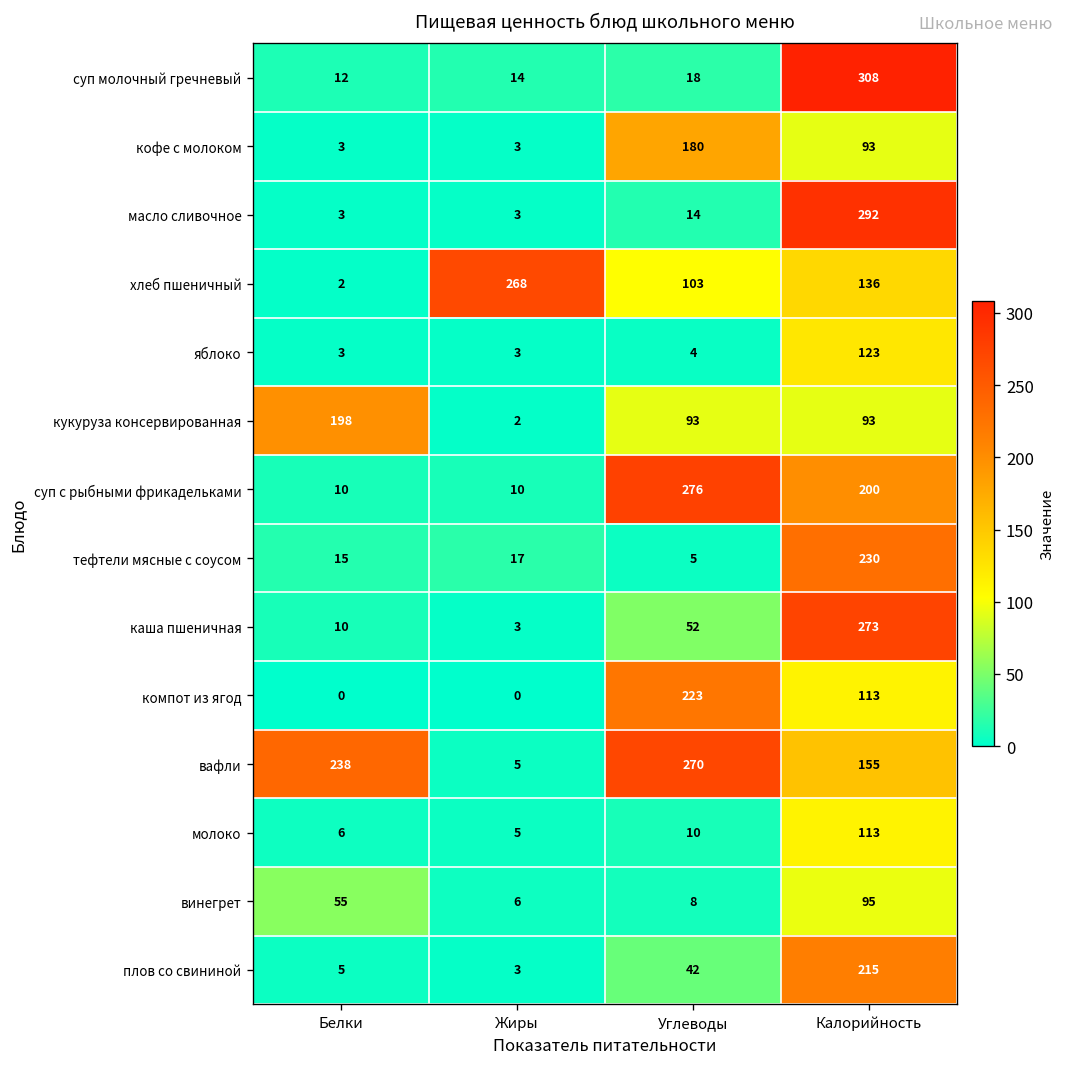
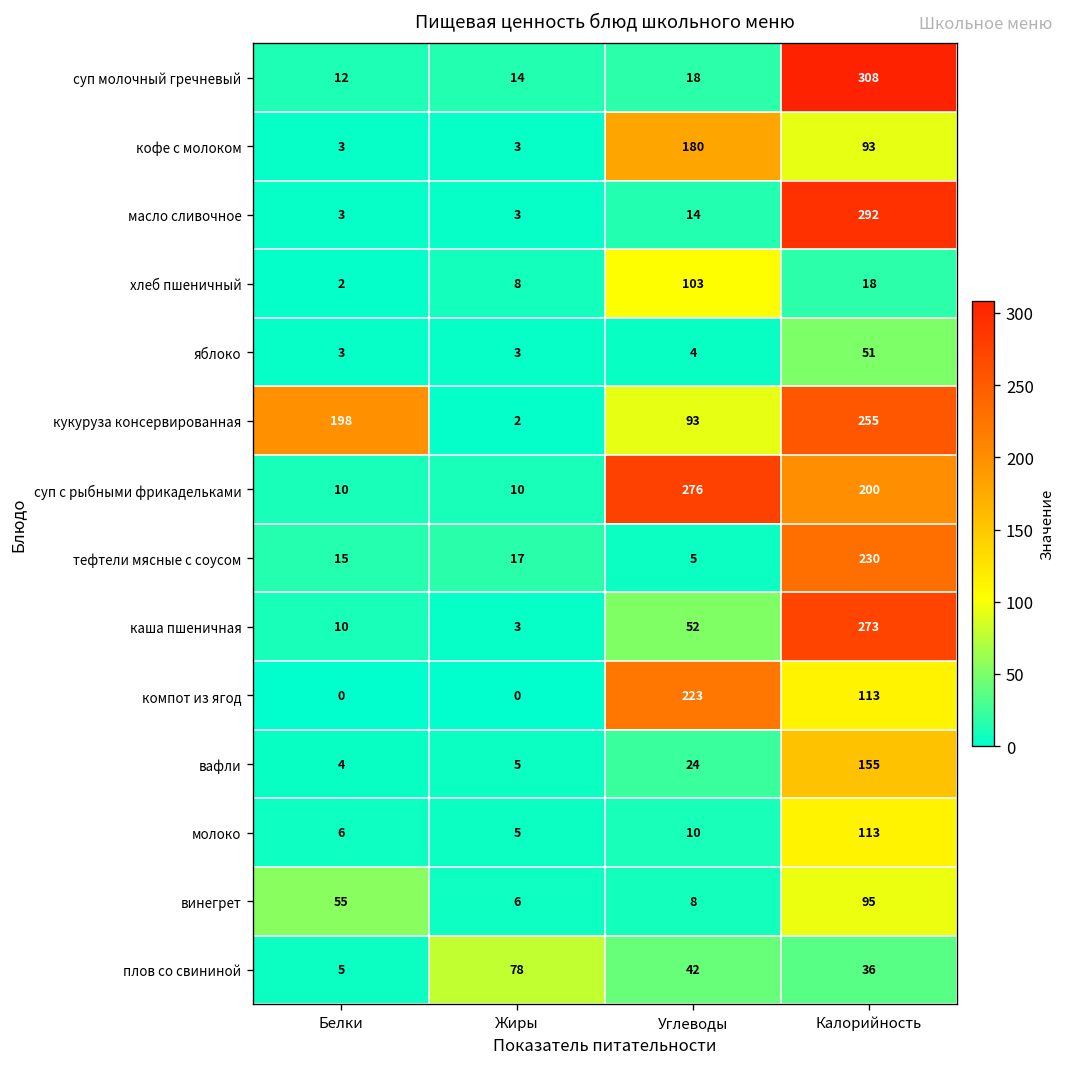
хлеб пшеничный, Жиры: 268 -> 8
хлеб пшеничный, Калорийность: 136 -> 18
яблоко, Калорийность: 123 -> 51
кукуруза консервированная, Калорийность: 93 -> 255
вафли, Белки: 238 -> 4
вафли, Углеводы: 270 -> 24
плов со свининой, Жиры: 3 -> 78
плов со свининой, Калорийность: 215 -> 36
